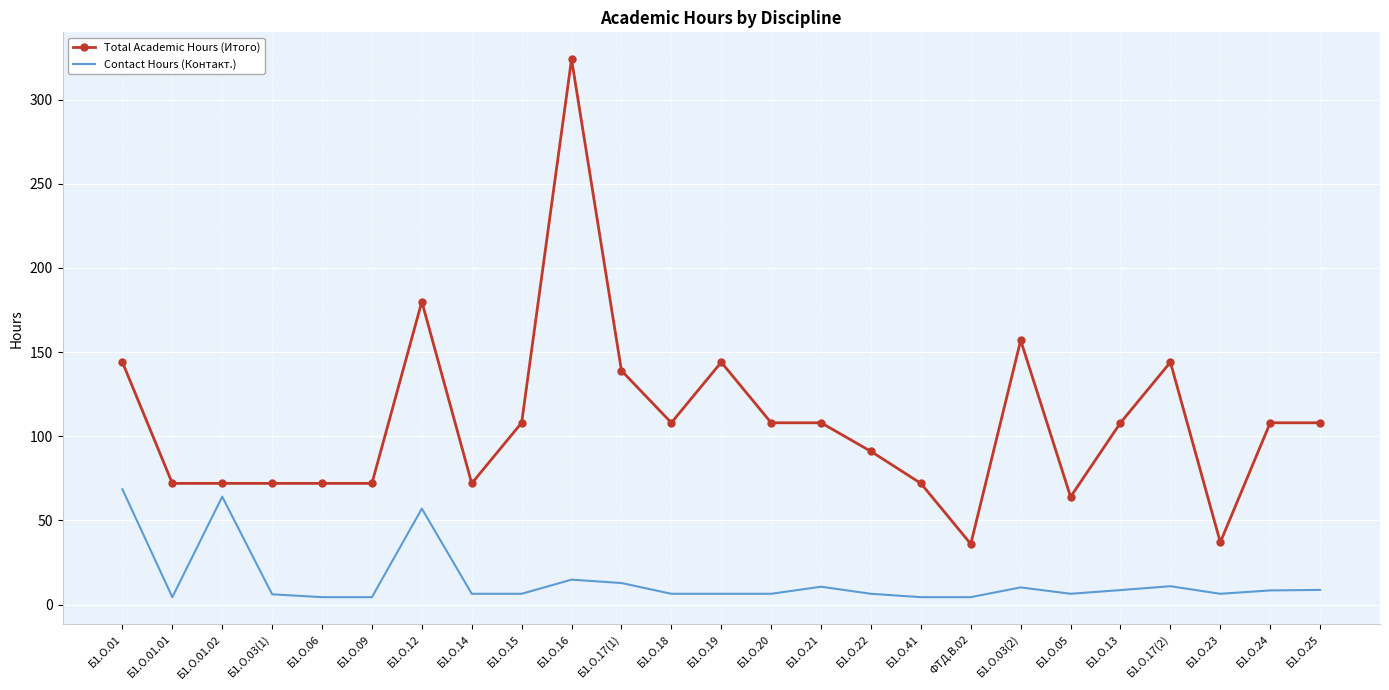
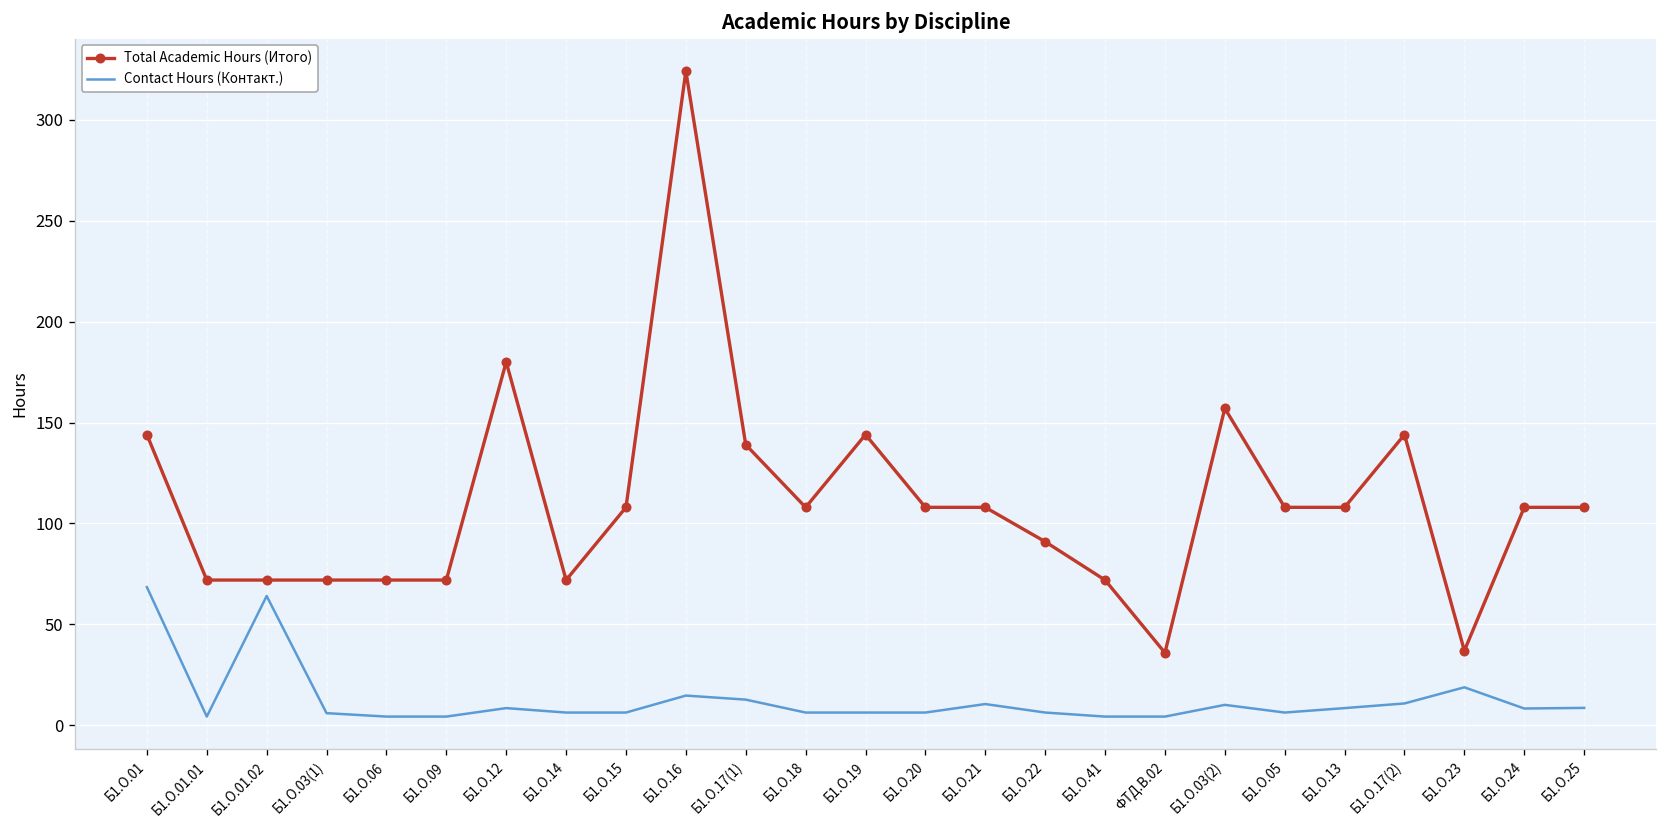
Contact Hours (Контакт.), Б1.О.12: 57 -> 9
Total Academic Hours (Итого), Б1.О.05: 64 -> 108
Contact Hours (Контакт.), Б1.О.23: 6 -> 19
